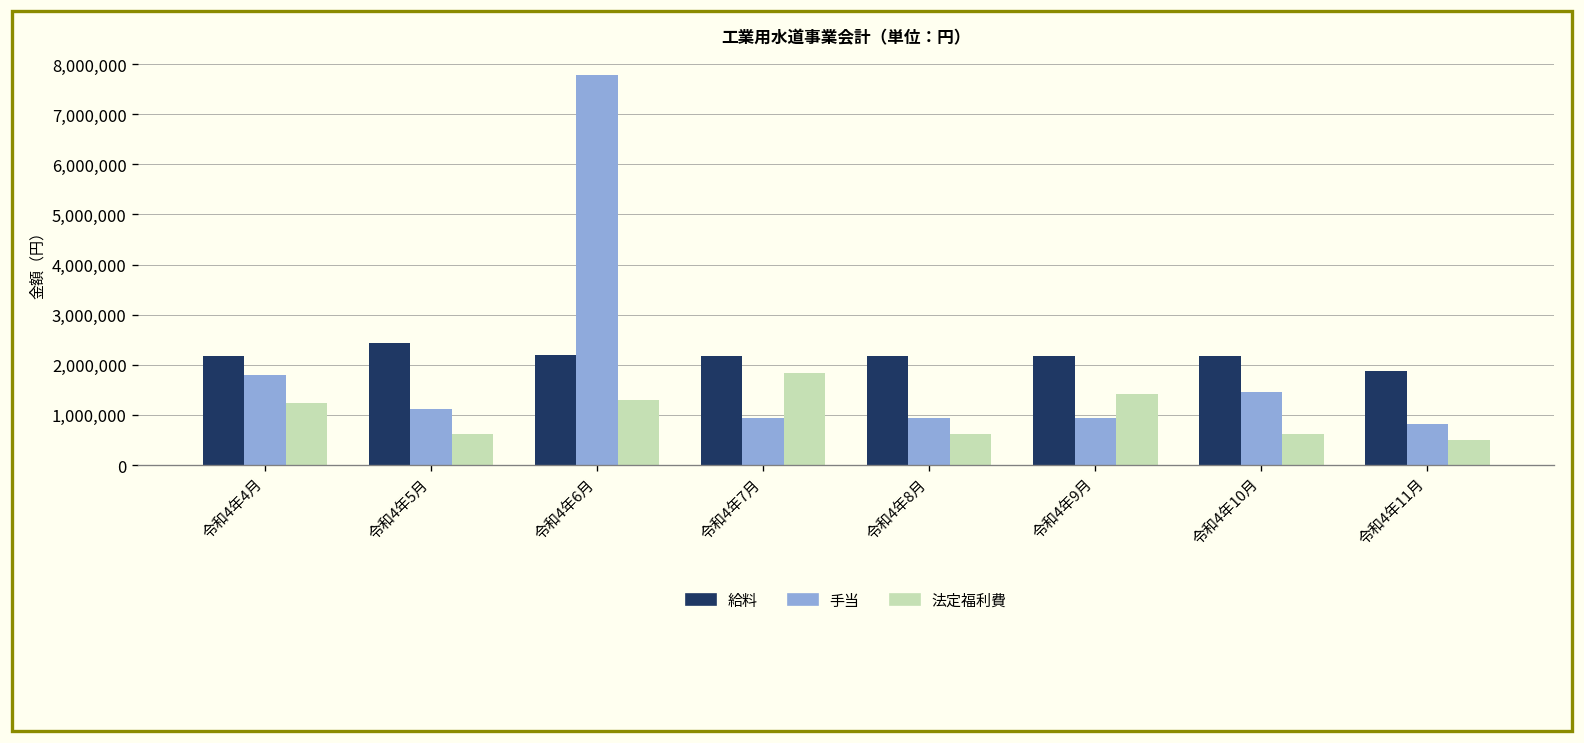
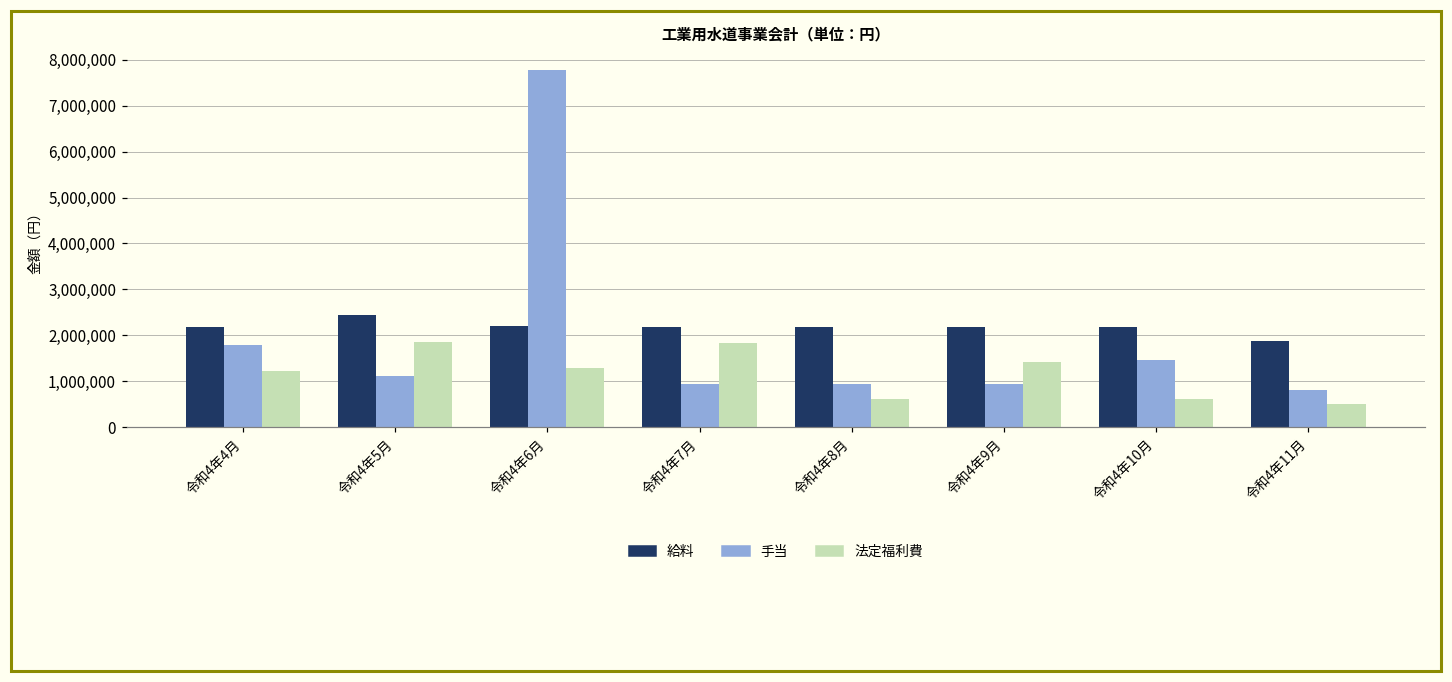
法定福利費, 令和4年5月: 600,000 -> 1,900,000
